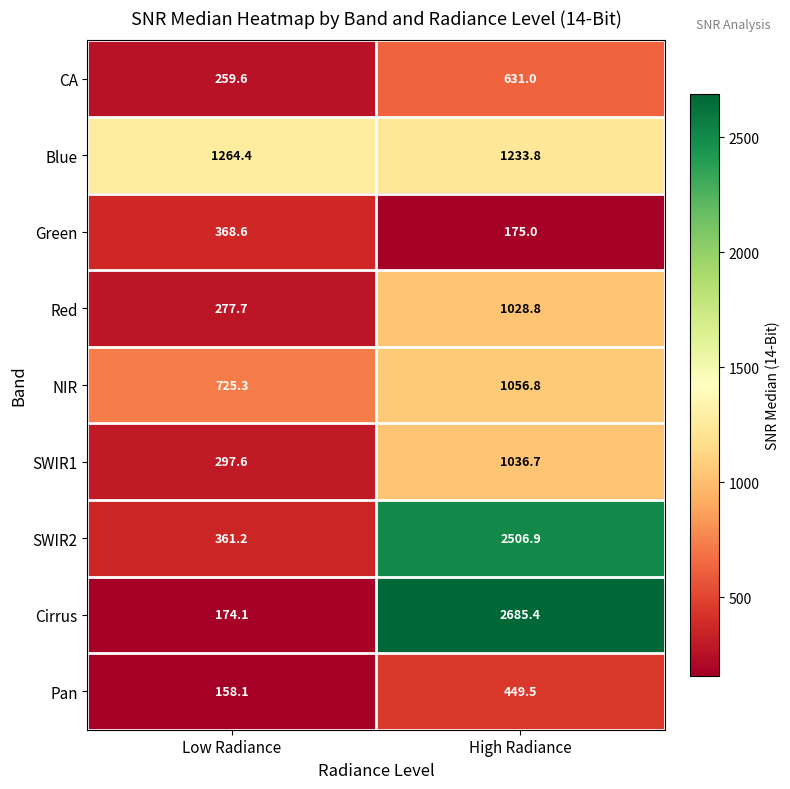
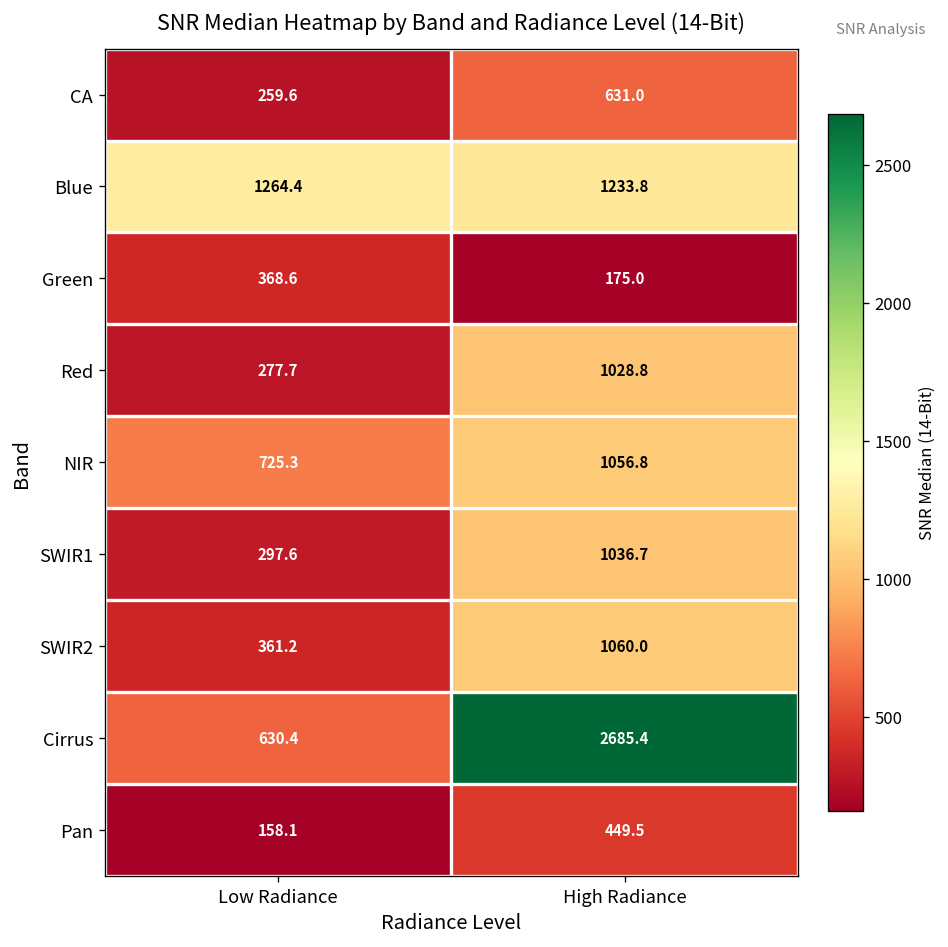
SWIR2, High Radiance: 2506.9 -> 1060.0
Cirrus, Low Radiance: 174.1 -> 630.4
